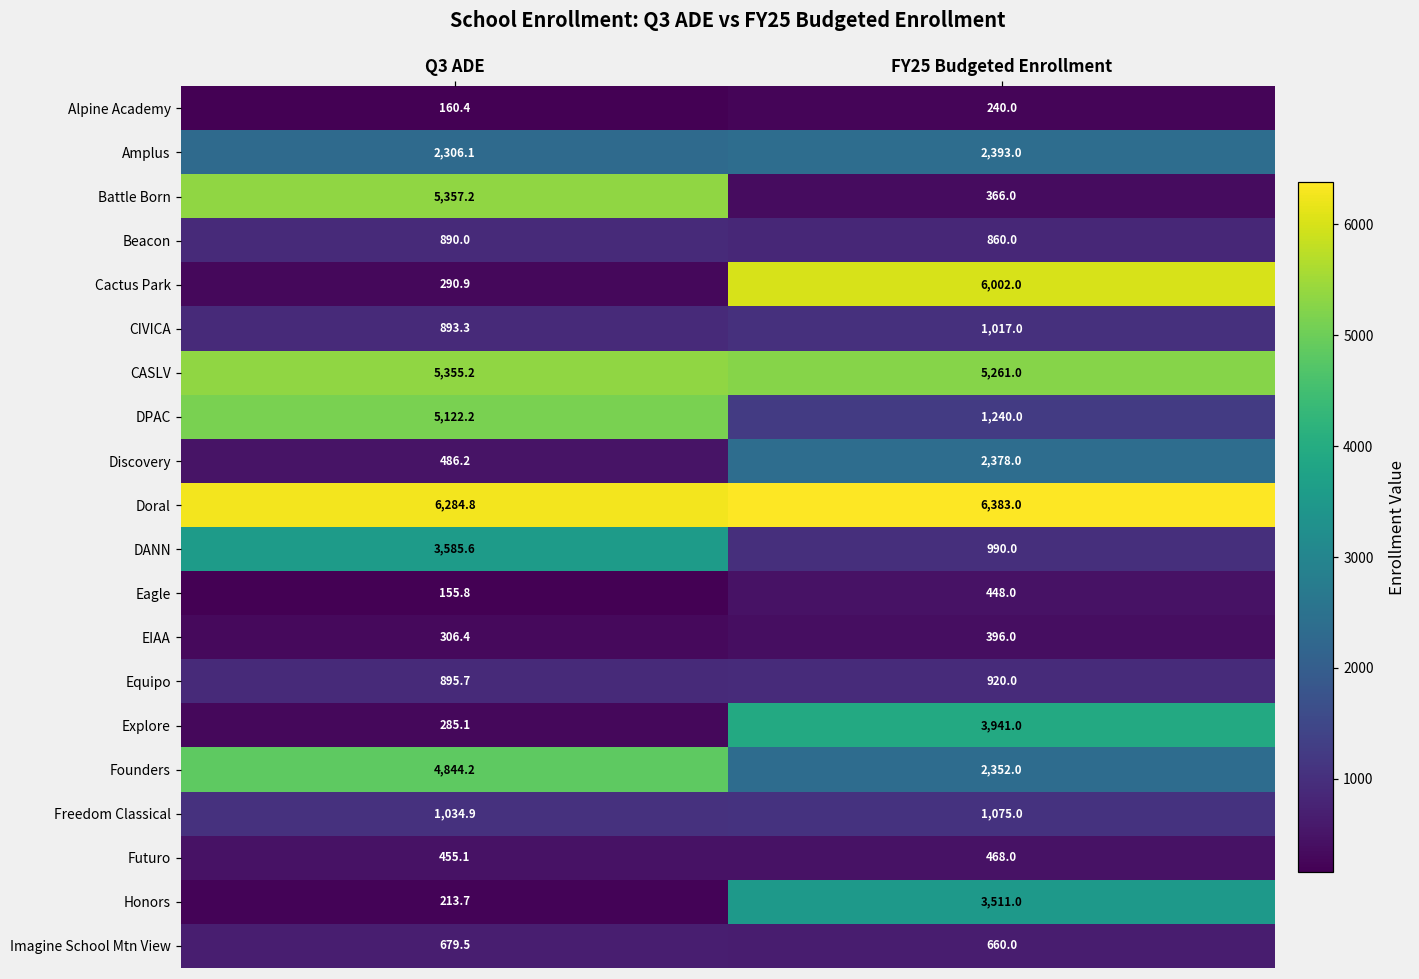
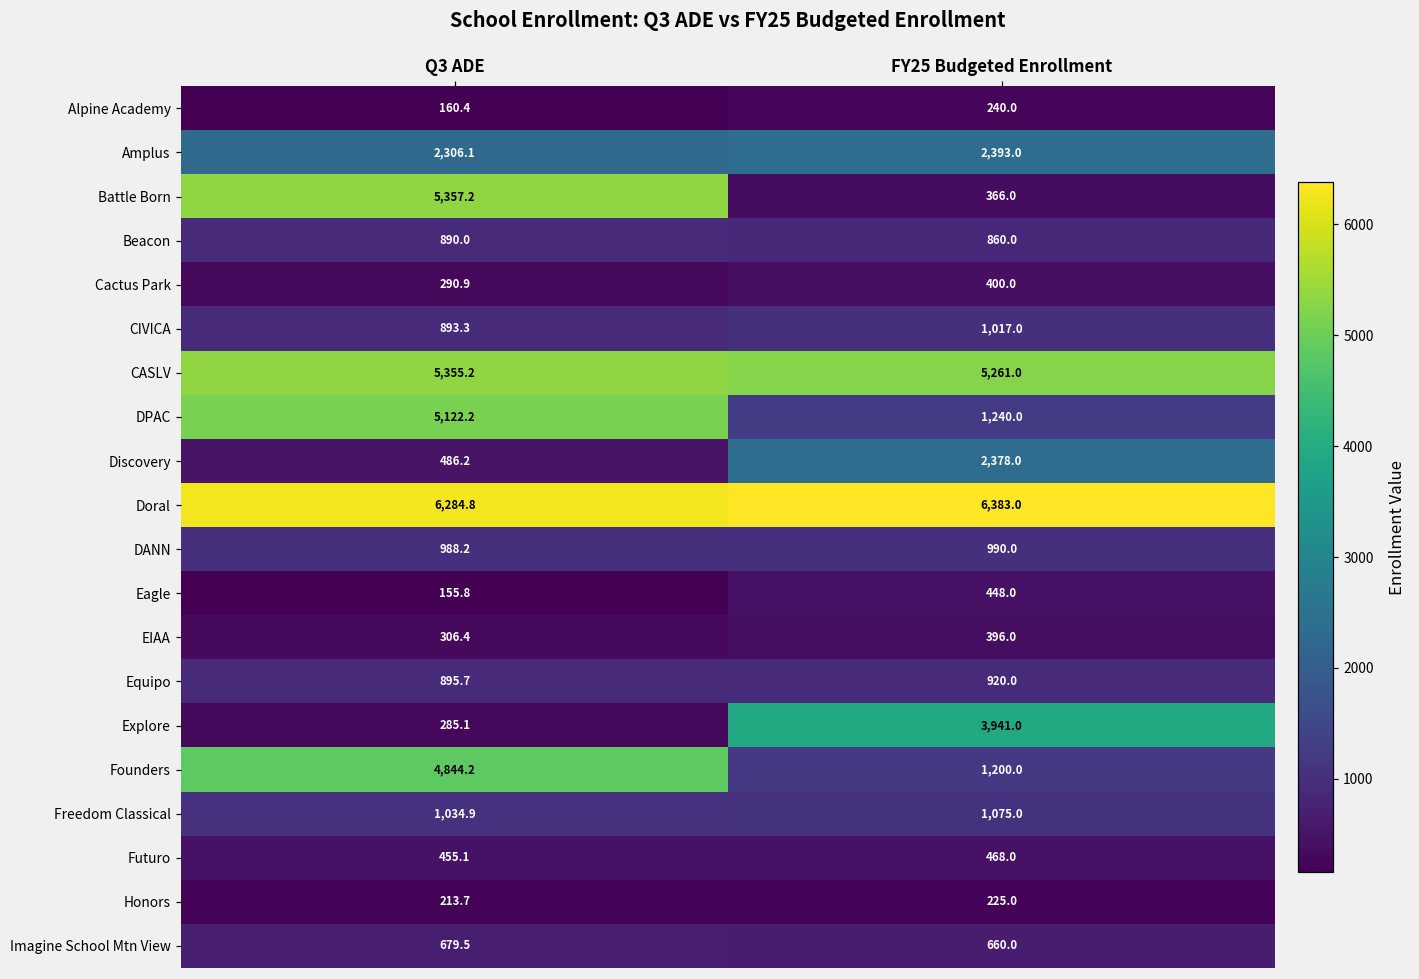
Cactus Park, FY25 Budgeted Enrollment: 6,002.0 -> 400.0
DANN, Q3 ADE: 3,585.6 -> 988.2
Founders, FY25 Budgeted Enrollment: 2,352.0 -> 1,200.0
Honors, FY25 Budgeted Enrollment: 3,511.0 -> 225.0
